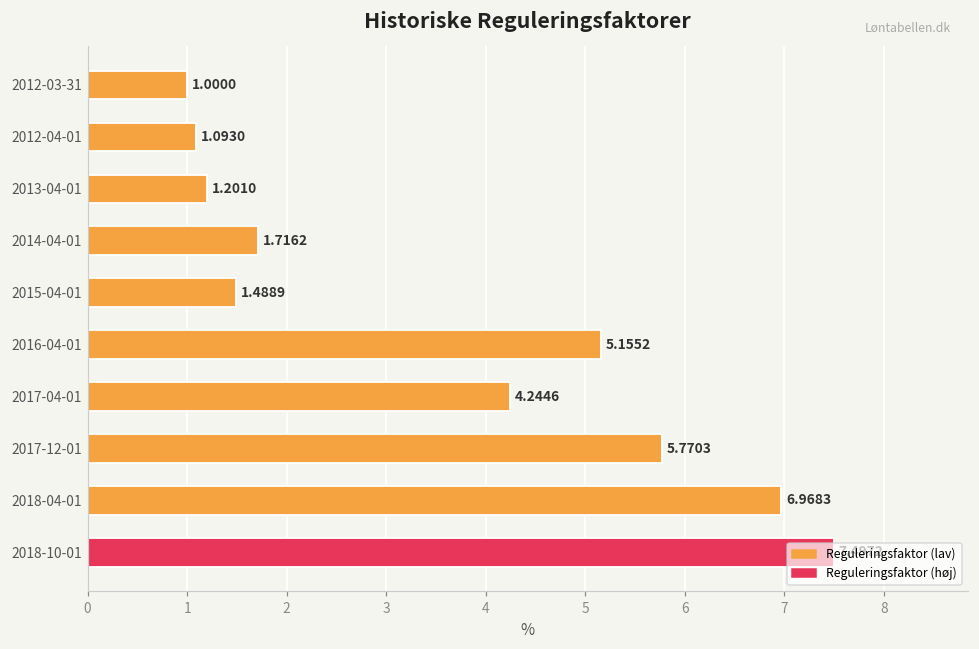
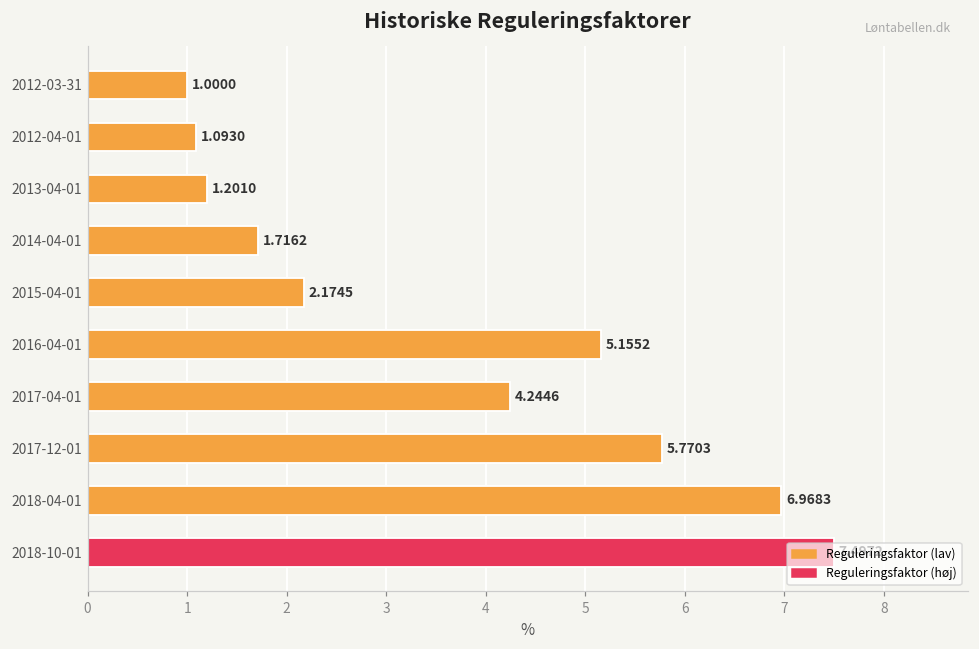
2015-04-01: 1.4889 -> 2.1745
